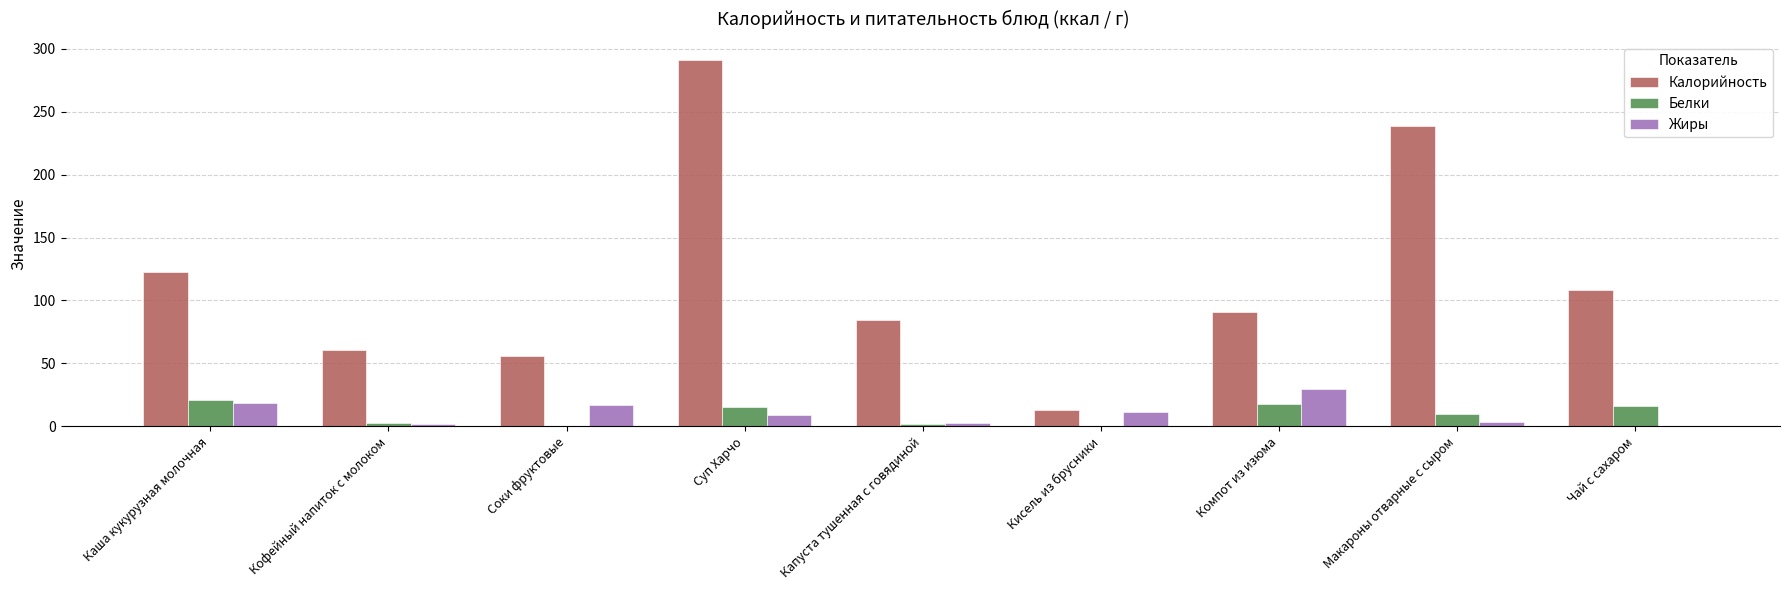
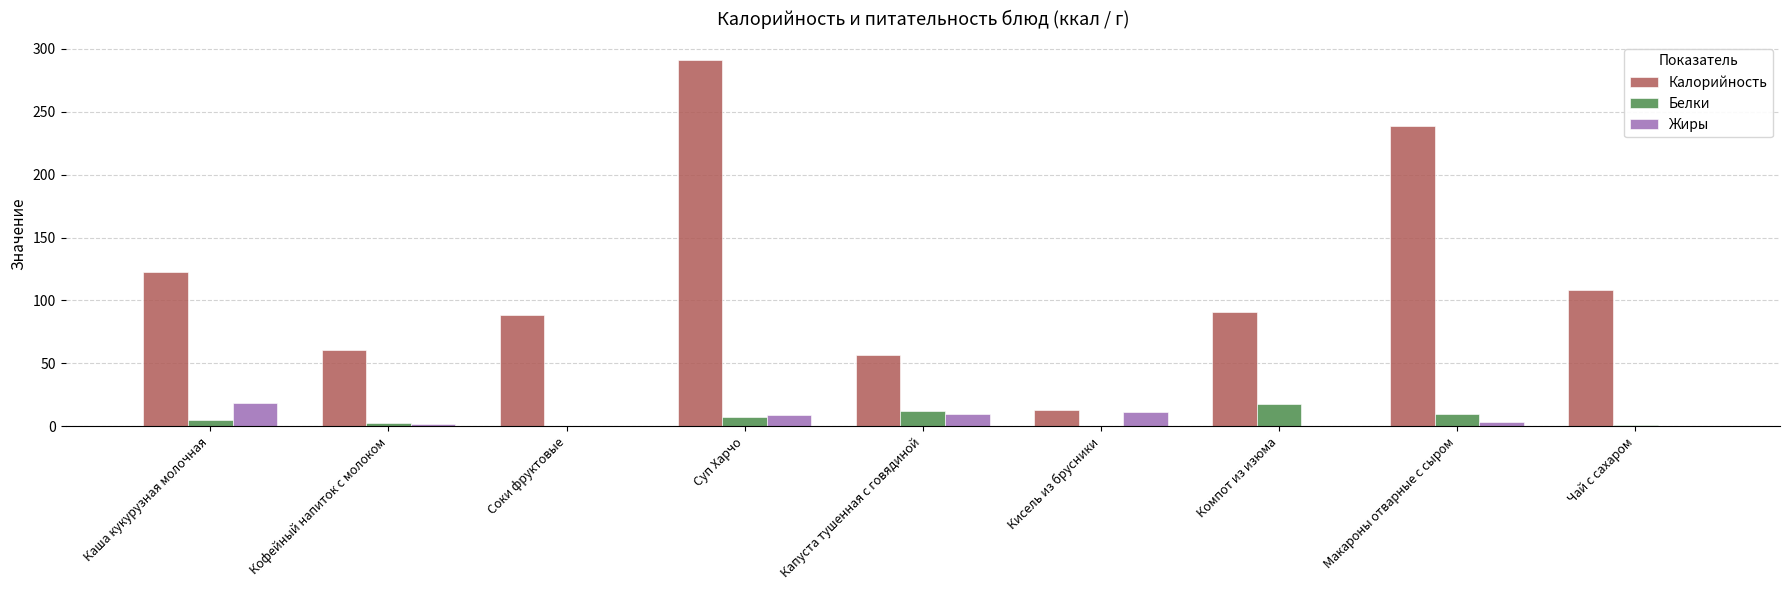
Белки, Каша кукурузная молочная: 21 -> 5
Калорийность, Соки фруктовые: 56 -> 88
Жиры, Соки фруктовые: 17 -> 0
Белки, Суп Харчо: 15 -> 7
Калорийность, Капуста тушенная с говядиной: 84 -> 56
Белки, Капуста тушенная с говядиной: 2 -> 12
Жиры, Капуста тушенная с говядиной: 3 -> 10
Жиры, Компот из изюма: 30 -> 0
Белки, Чай с сахаром: 16 -> 1
